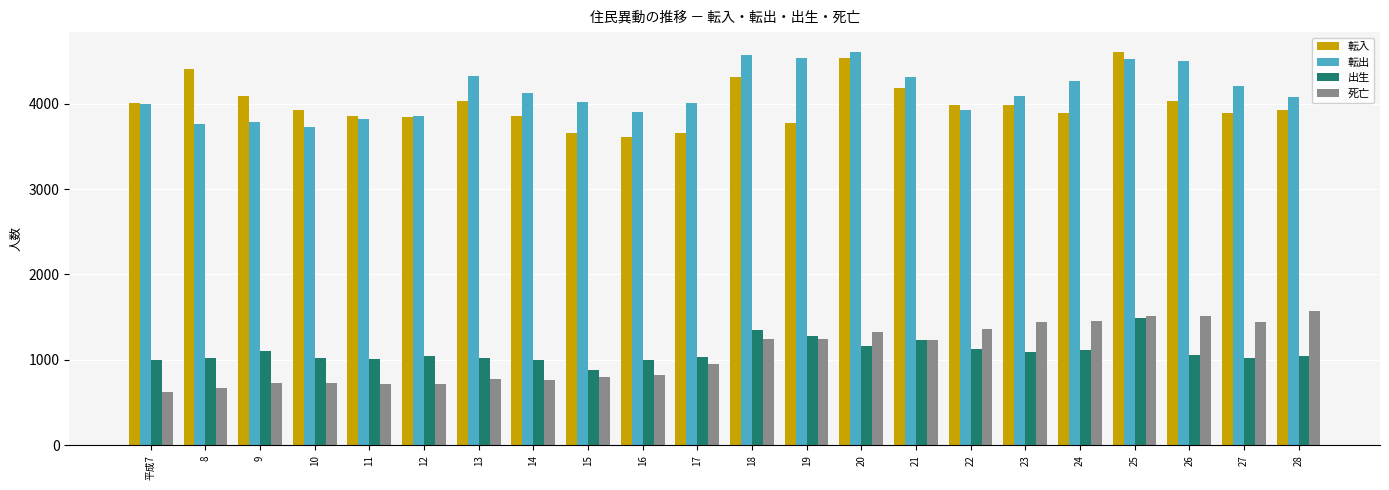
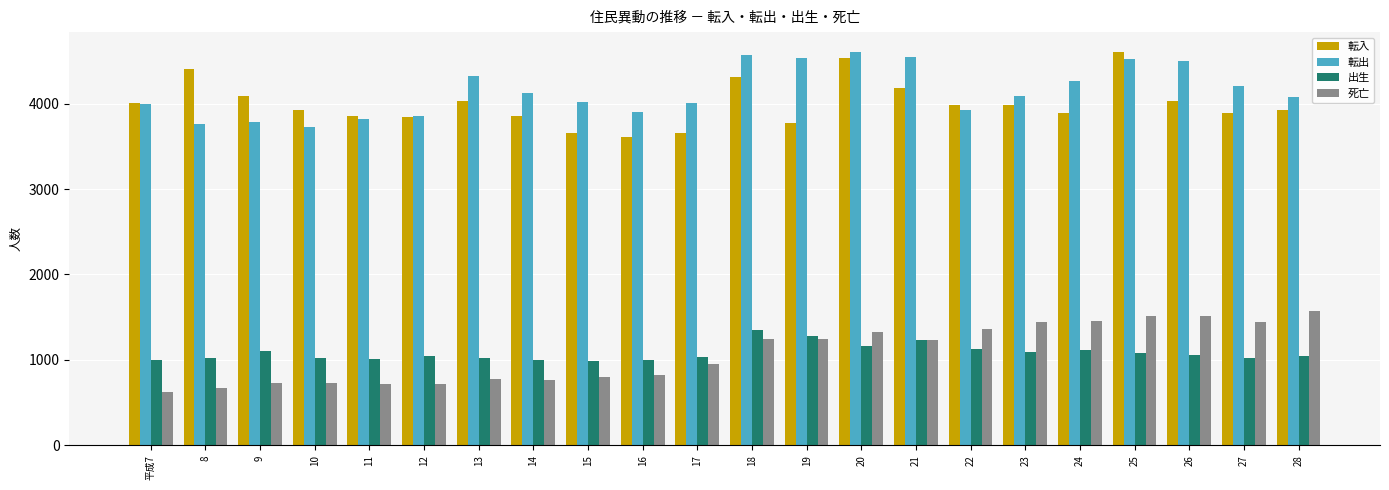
出生, 15: 900 -> 1000
転出, 21: 4300 -> 4500
出生, 25: 1500 -> 1100
